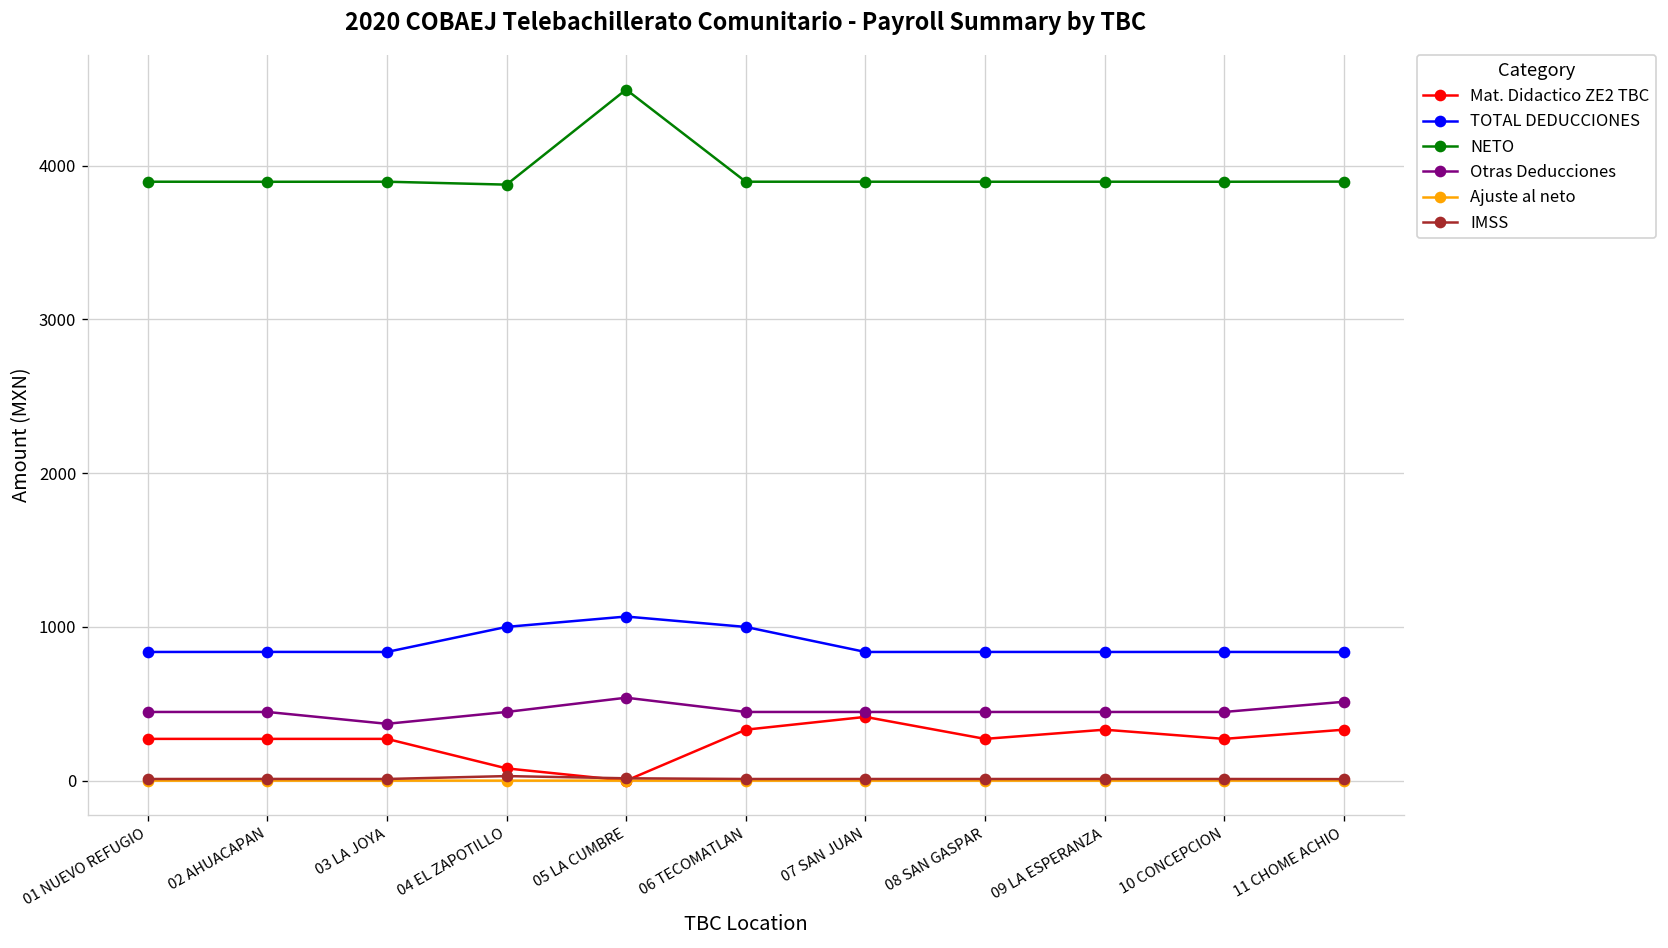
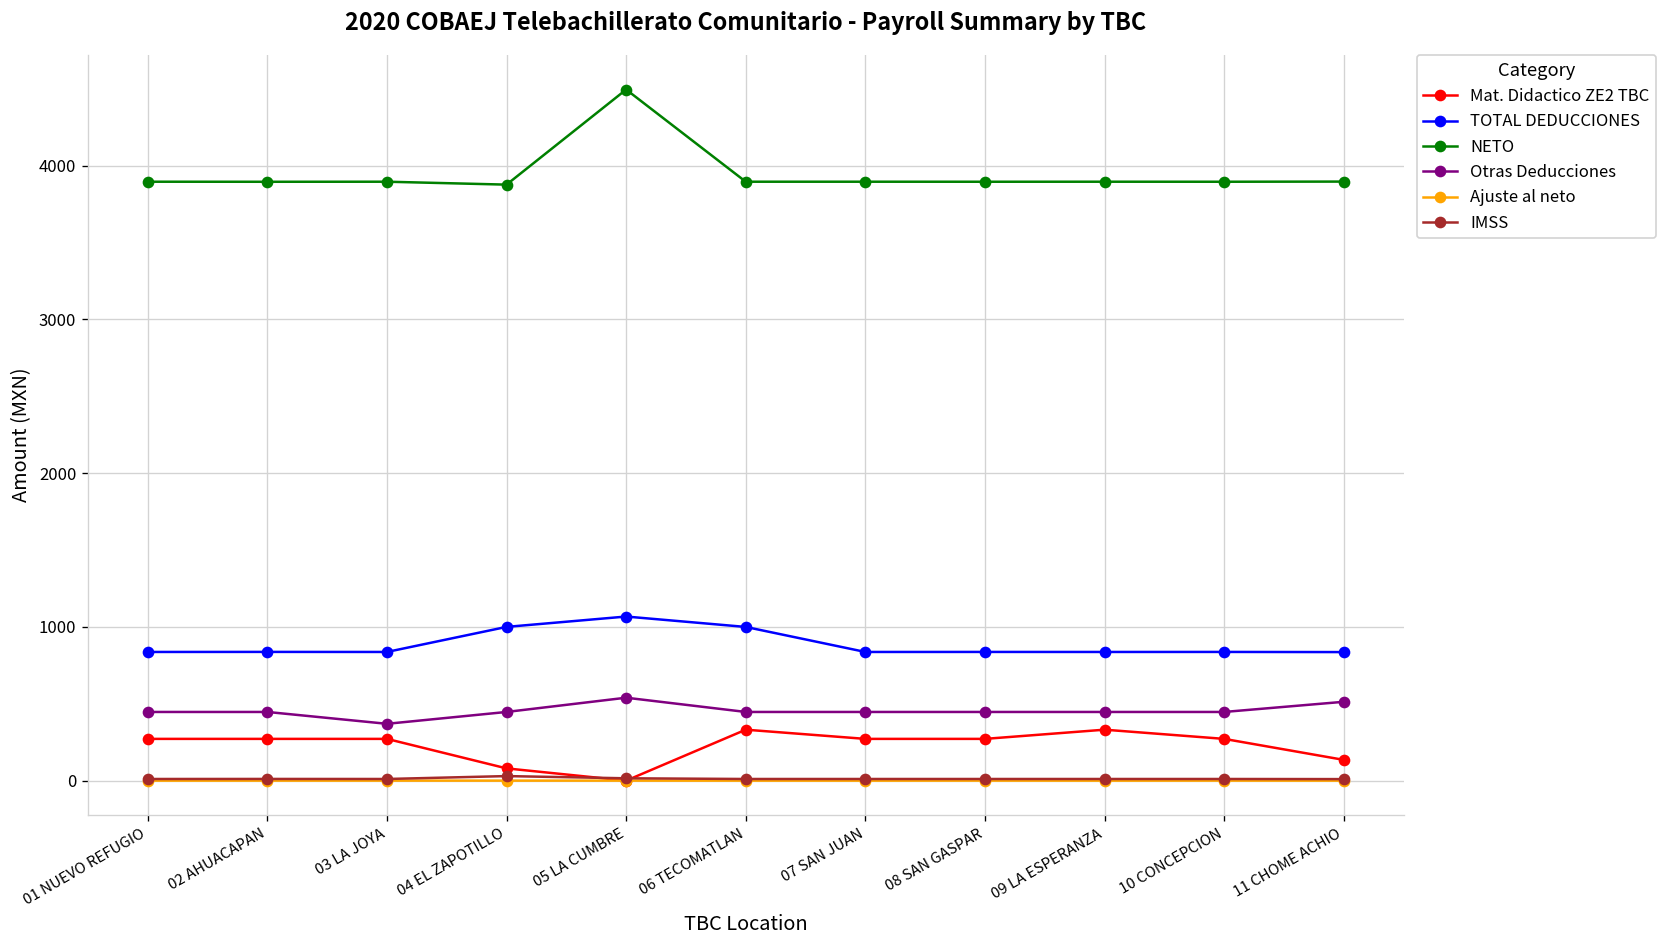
Mat. Didactico ZE2 TBC, 07 SAN JUAN: 410 -> 270
Mat. Didactico ZE2 TBC, 11 CHOME ACHIO: 330 -> 130
